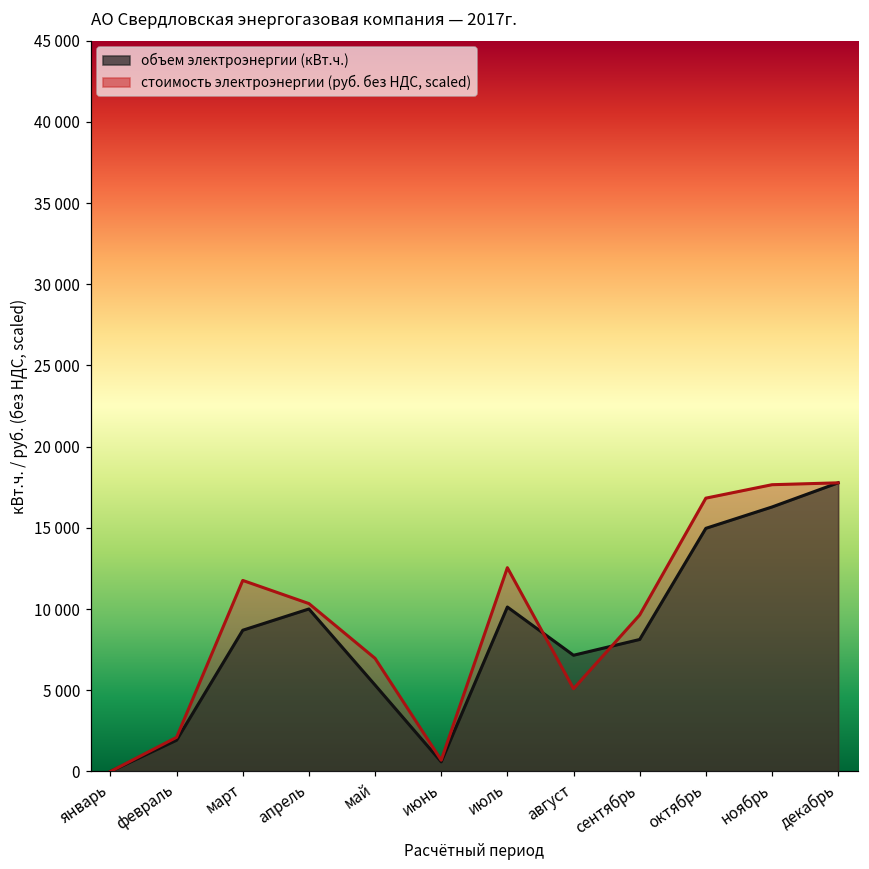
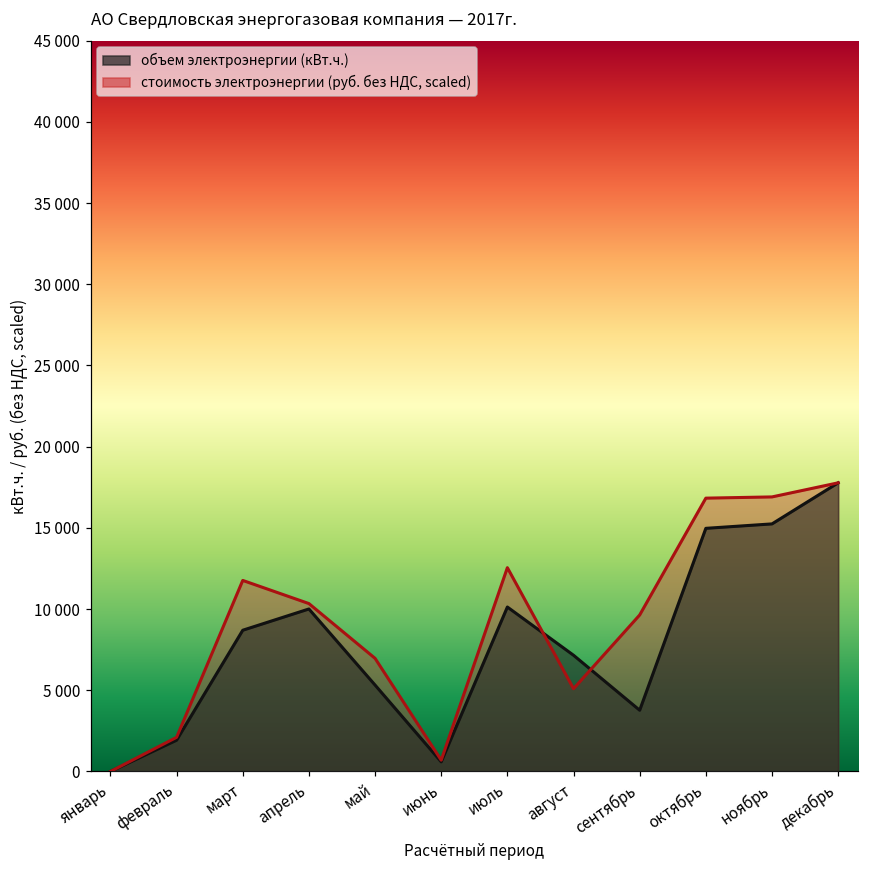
объем электроэнергии (кВт.ч.), сентябрь: 8100 -> 3800
объем электроэнергии (кВт.ч.), ноябрь: 16300 -> 15200
стоимость электроэнергии (руб. без НДС, scaled), ноябрь: 17700 -> 16900
